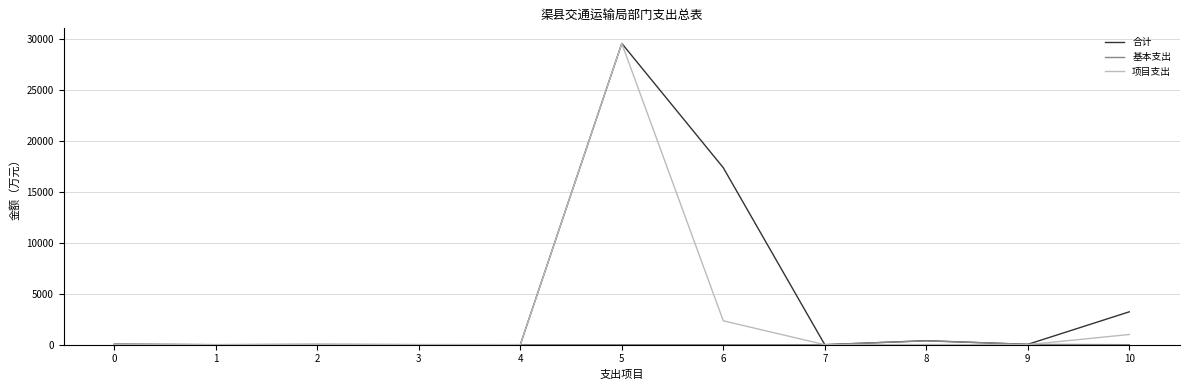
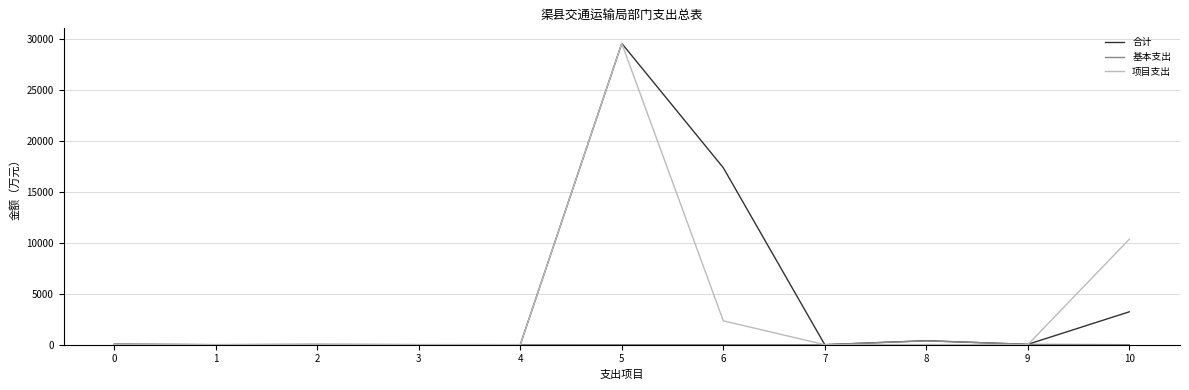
项目支出, 10: 1000 -> 10300
